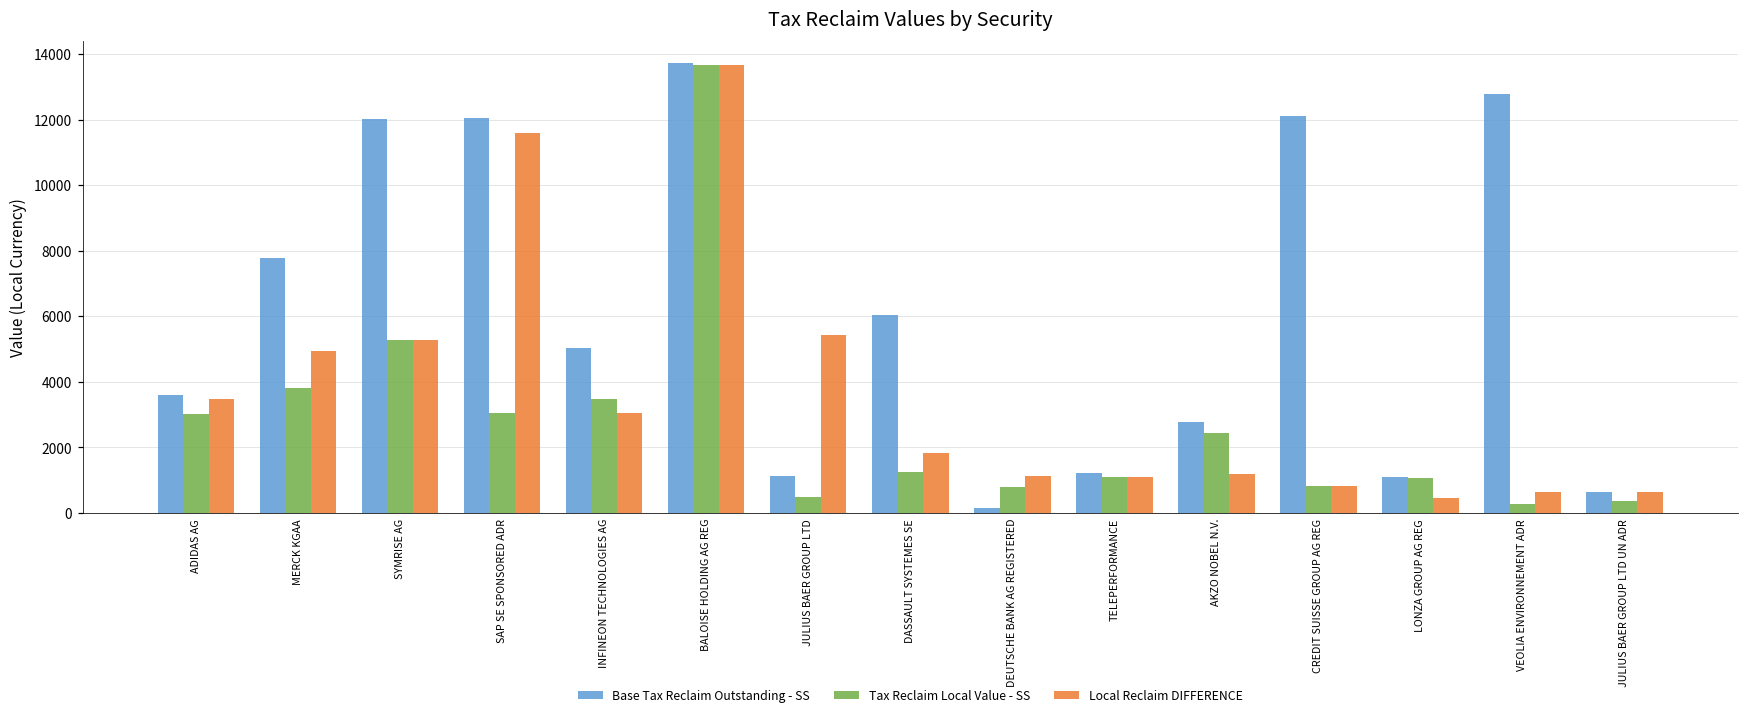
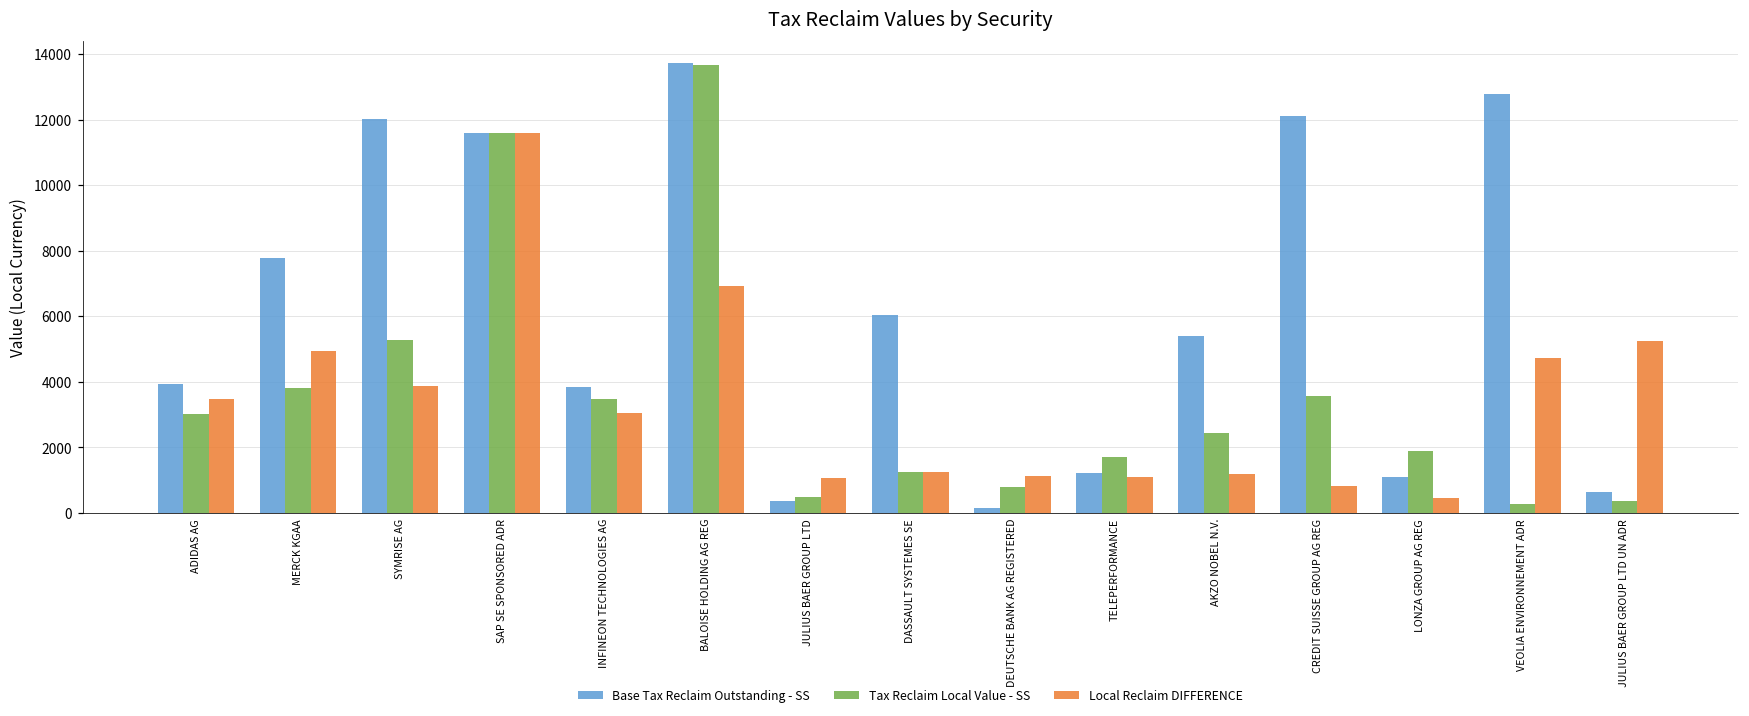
Base Tax Reclaim Outstanding - SS, ADIDAS AG: 3600 -> 3900
Local Reclaim DIFFERENCE, SYMRISE AG: 5300 -> 3900
Base Tax Reclaim Outstanding - SS, SAP SE SPONSORED ADR: 12000 -> 11600
Tax Reclaim Local Value - SS, SAP SE SPONSORED ADR: 3000 -> 11600
Base Tax Reclaim Outstanding - SS, INFINEON TECHNOLOGIES AG: 5000 -> 3900
Local Reclaim DIFFERENCE, BALOISE HOLDING AG REG: 13700 -> 6900
Base Tax Reclaim Outstanding - SS, JULIUS BAER GROUP LTD: 1100 -> 400
Local Reclaim DIFFERENCE, JULIUS BAER GROUP LTD: 5400 -> 1100
Local Reclaim DIFFERENCE, DASSAULT SYSTEMES SE: 1800 -> 1200
Tax Reclaim Local Value - SS, TELEPERFORMANCE: 1100 -> 1700
Base Tax Reclaim Outstanding - SS, AKZO NOBEL N.V.: 2800 -> 5400
Tax Reclaim Local Value - SS, CREDIT SUISSE GROUP AG REG: 800 -> 3600
Tax Reclaim Local Value - SS, LONZA GROUP AG REG: 1100 -> 1900
Local Reclaim DIFFERENCE, VEOLIA ENVIRONNEMENT ADR: 600 -> 4700
Local Reclaim DIFFERENCE, JULIUS BAER GROUP LTD UN ADR: 700 -> 5200
